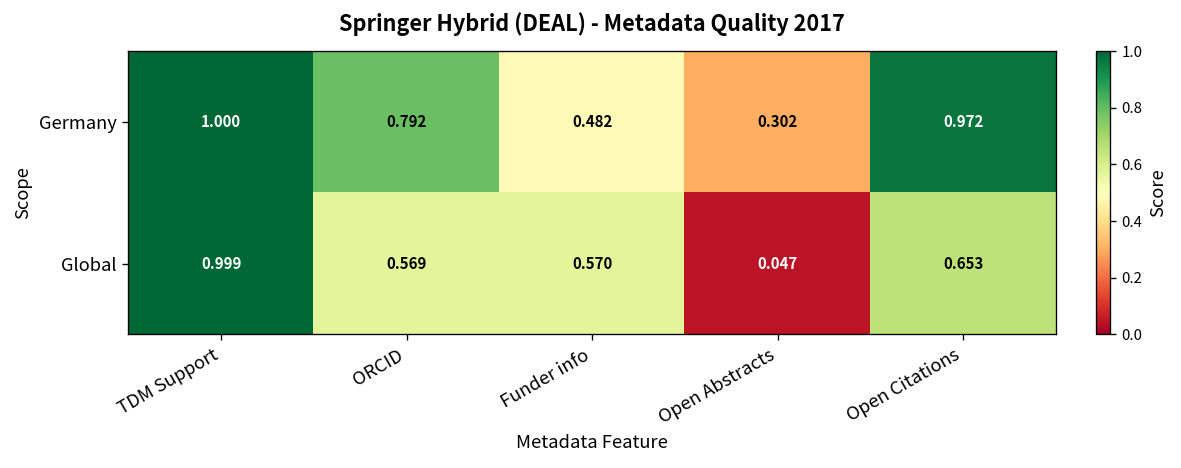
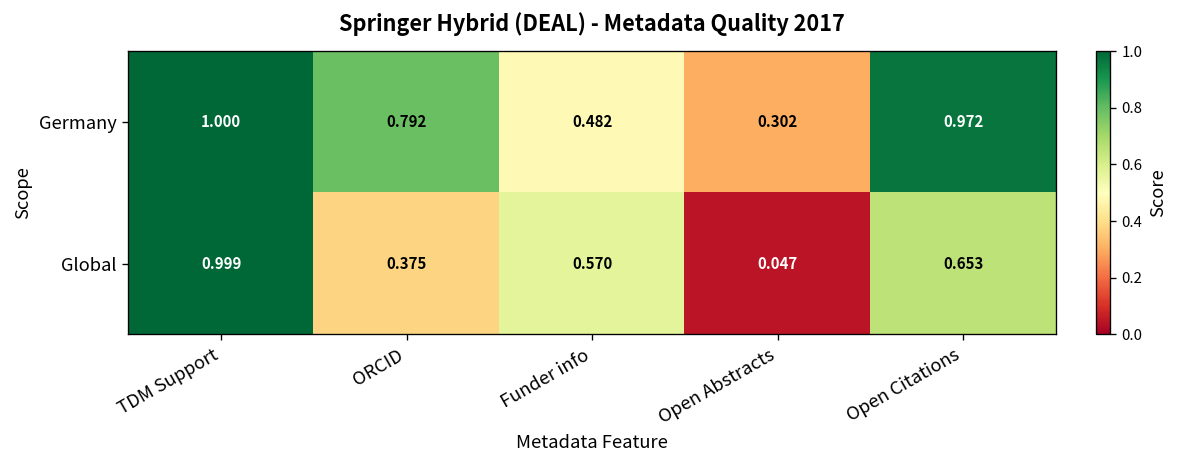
Global, ORCID: 0.569 -> 0.375
